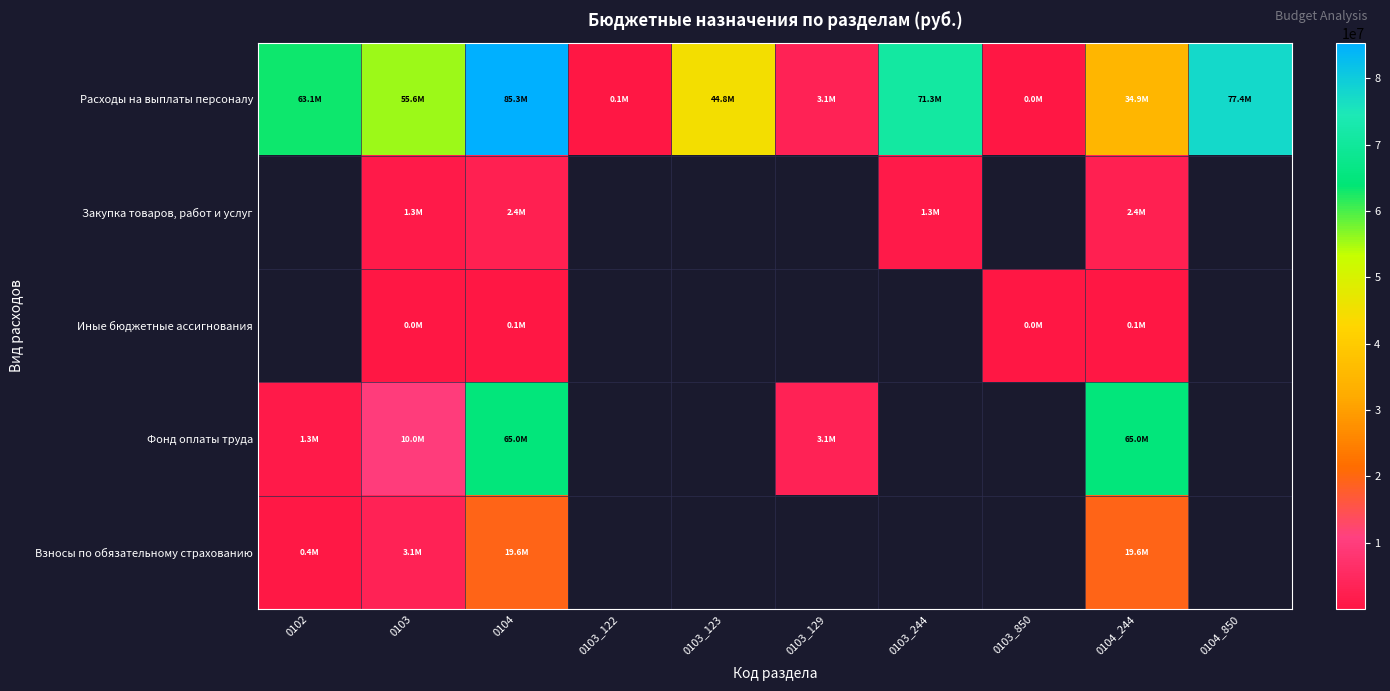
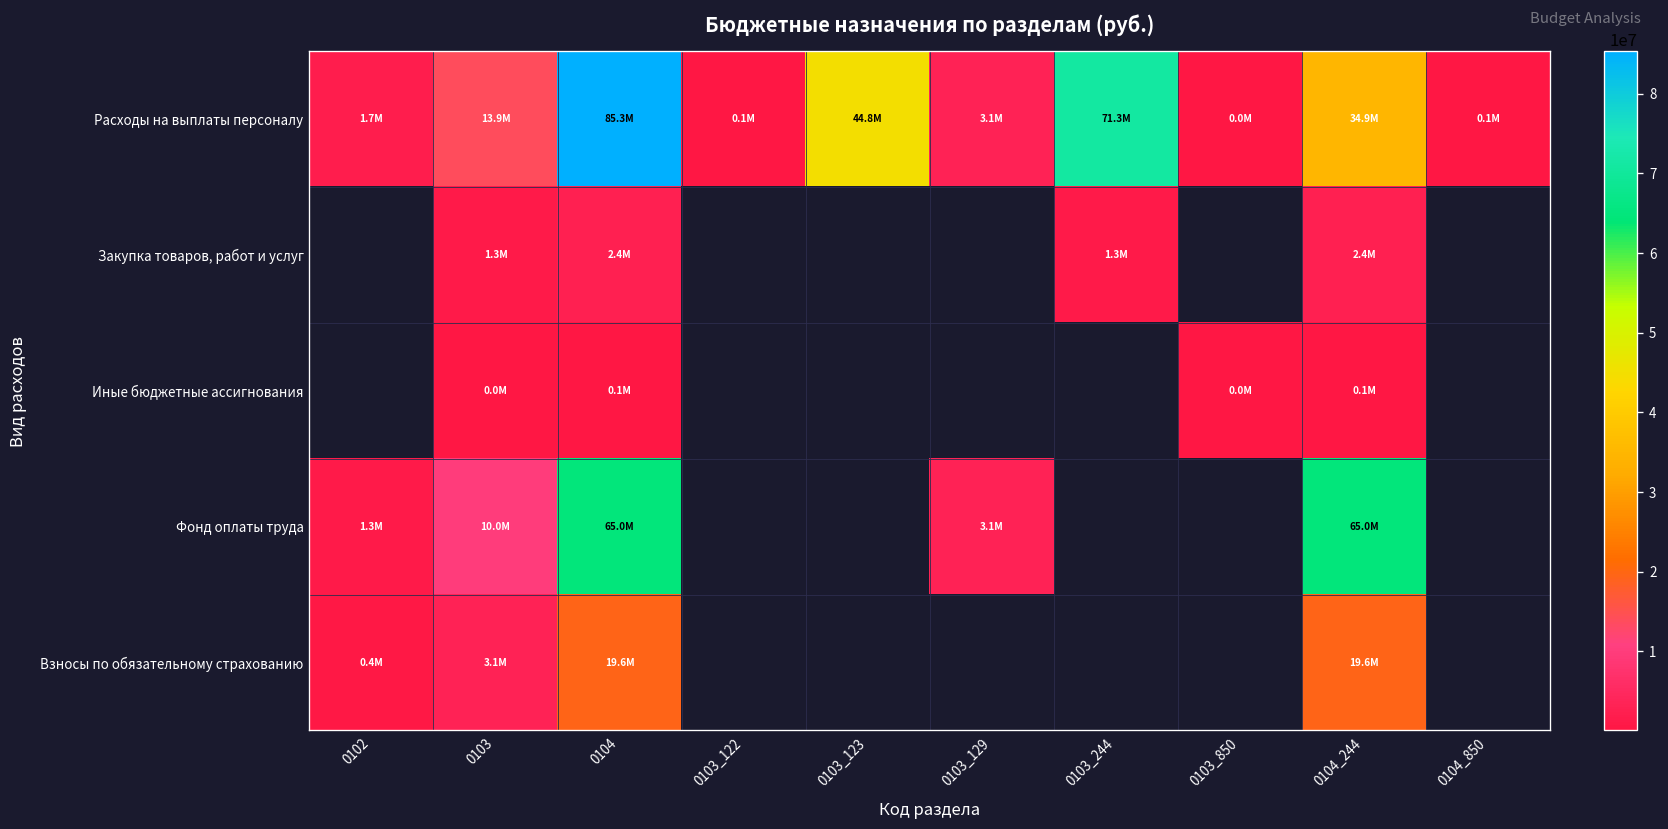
Расходы на выплаты персоналу, 0102: 63.1M -> 1.7M
Расходы на выплаты персоналу, 0103: 55.6M -> 13.9M
Расходы на выплаты персоналу, 0104_850: 77.4M -> 0.1M
